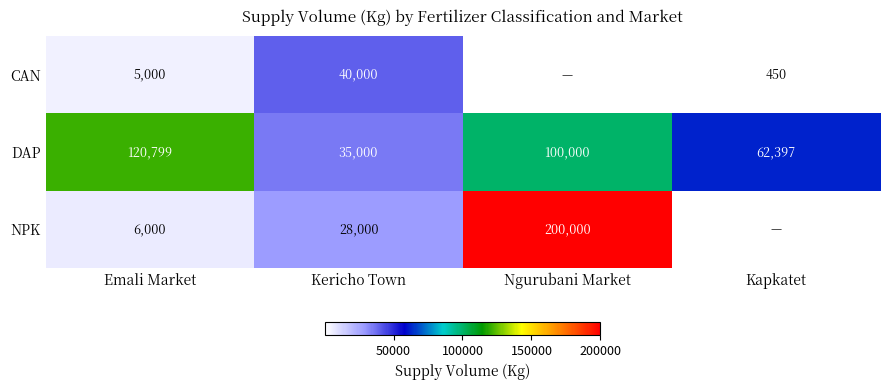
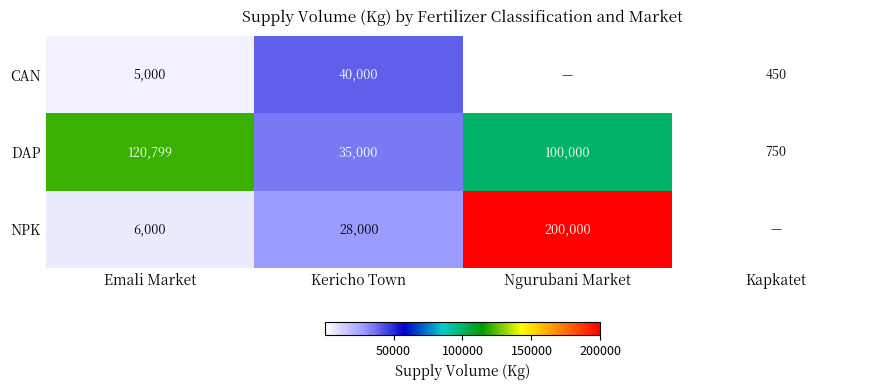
DAP, Kapkatet: 62,397 -> 750
